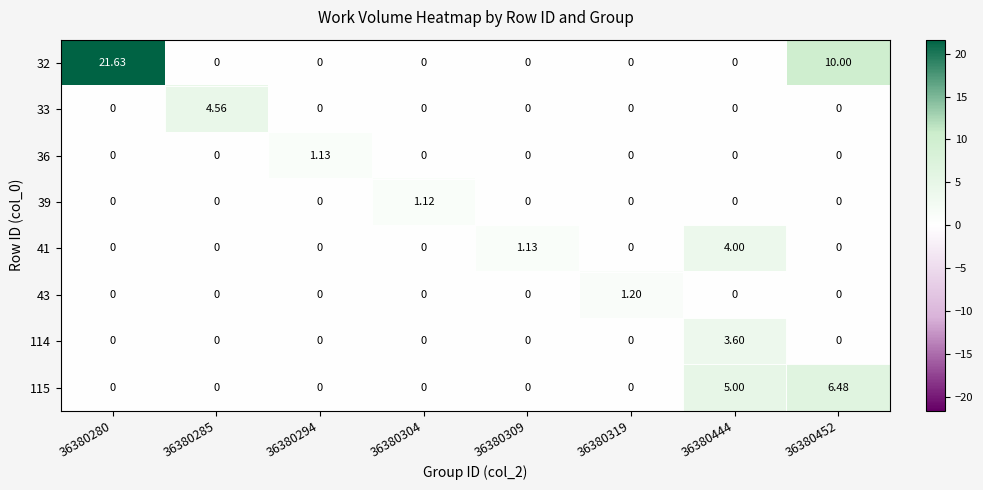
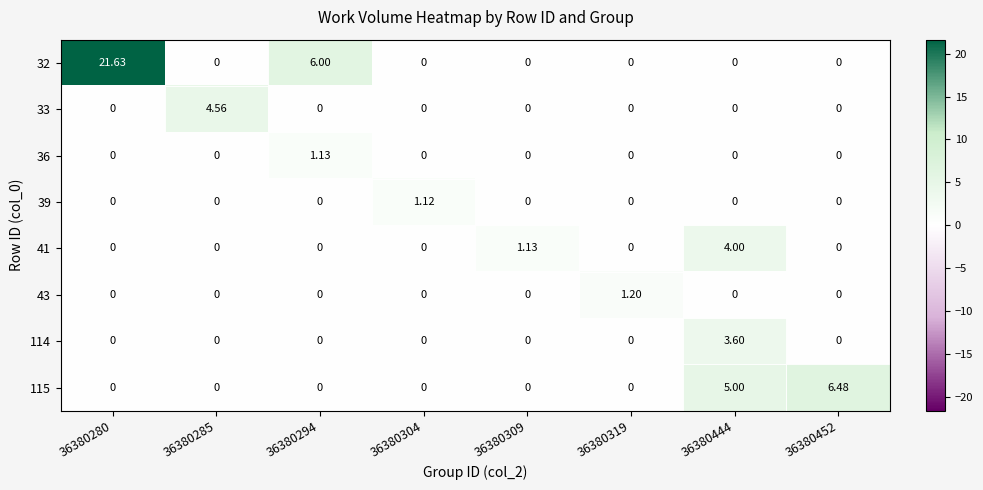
32, 36380294: 0 -> 6.00
32, 36380452: 10.00 -> 0
